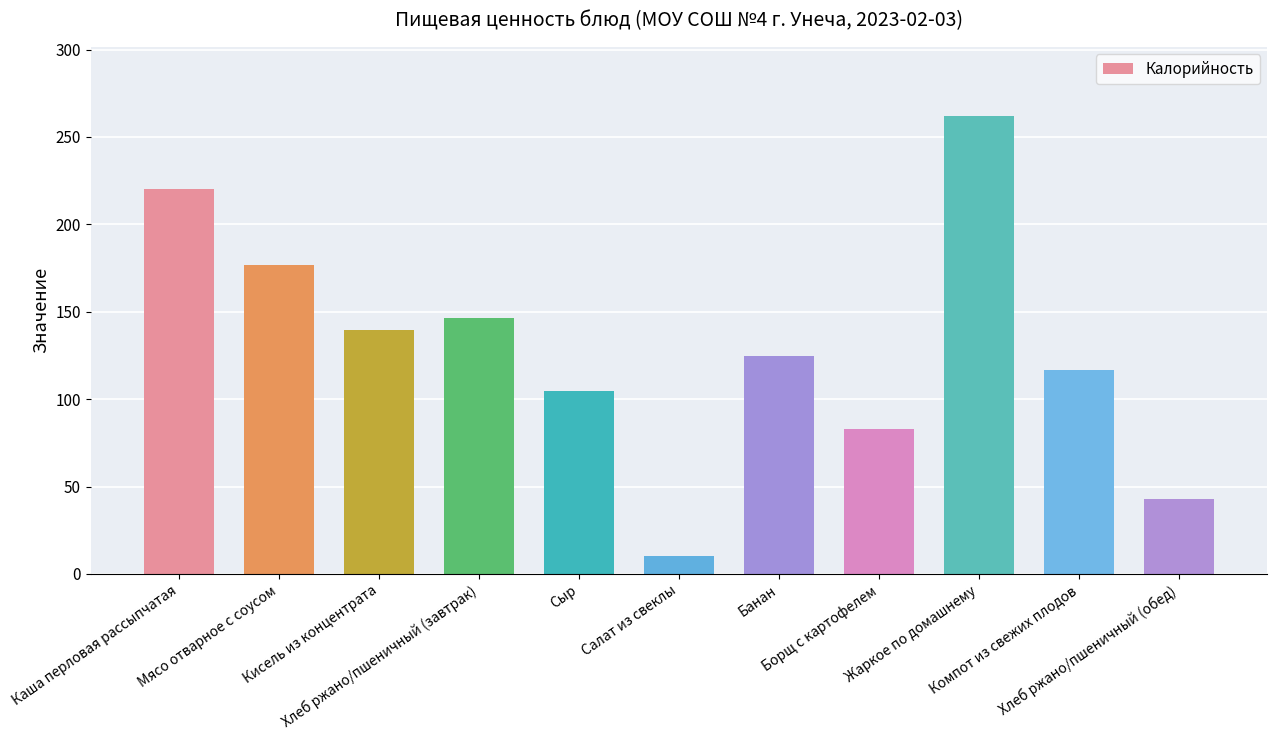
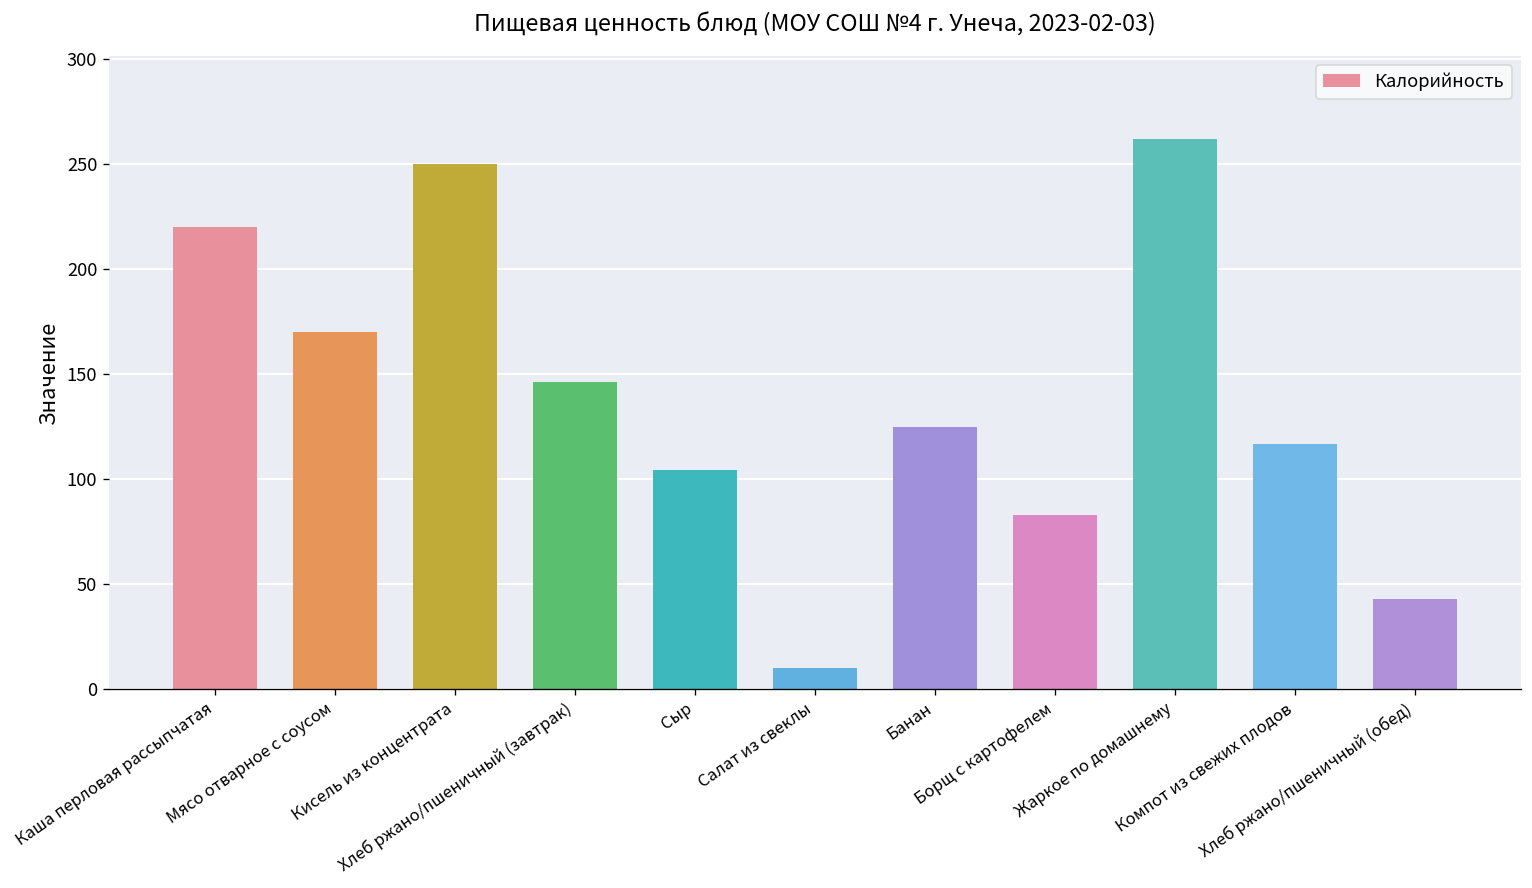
Мясо отварное с соусом: 177 -> 170
Кисель из концентрата: 140 -> 250
